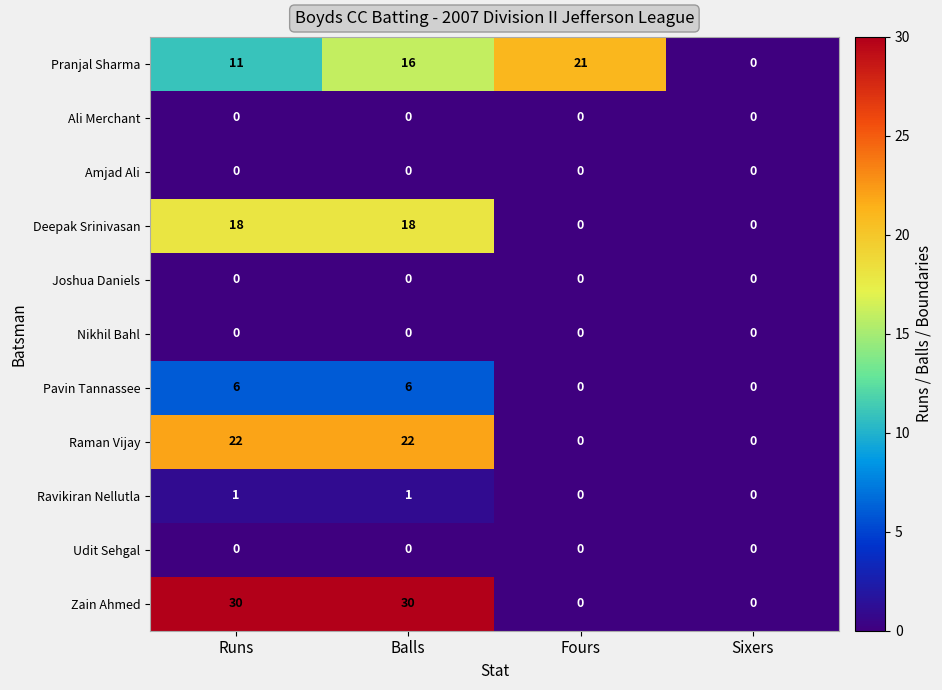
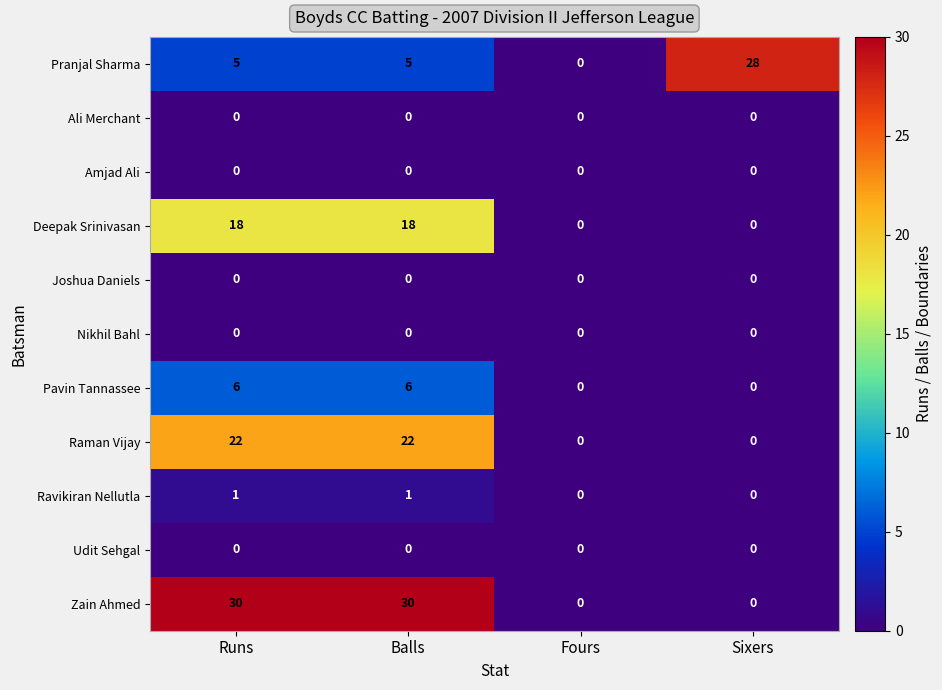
Pranjal Sharma, Runs: 11 -> 5
Pranjal Sharma, Balls: 16 -> 5
Pranjal Sharma, Fours: 21 -> 0
Pranjal Sharma, Sixers: 0 -> 28
